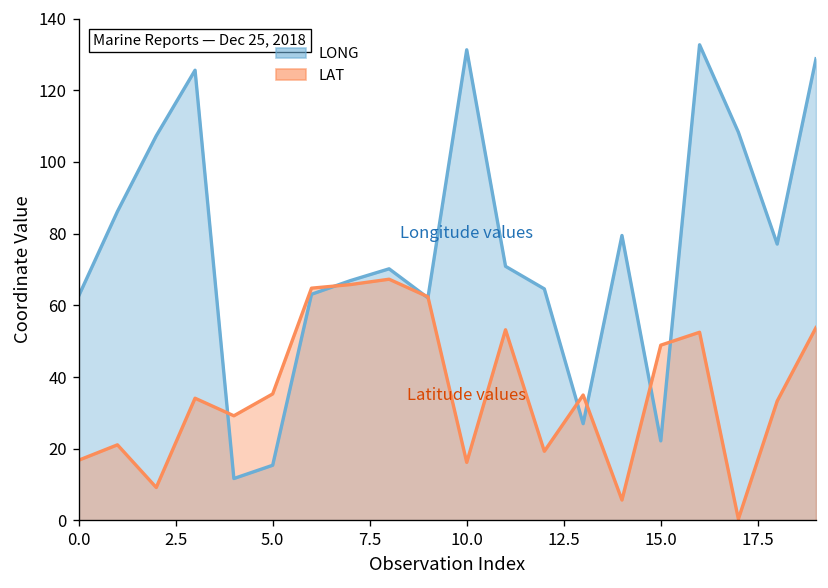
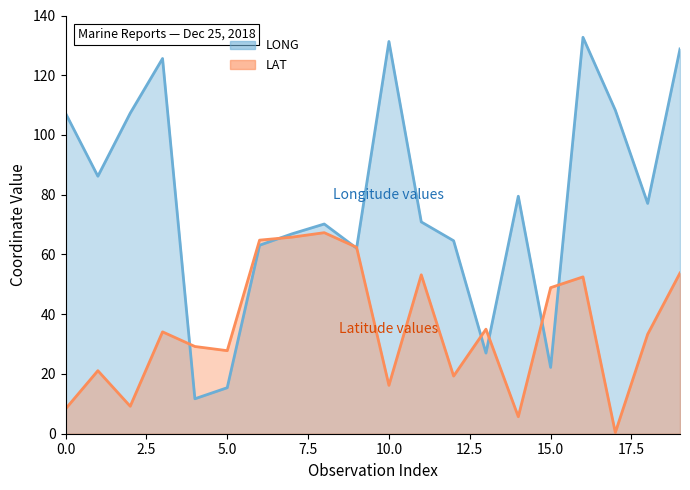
LONG, 0.0: 63 -> 107
LAT, 0.0: 17 -> 8
LAT, 5.0: 35 -> 28
